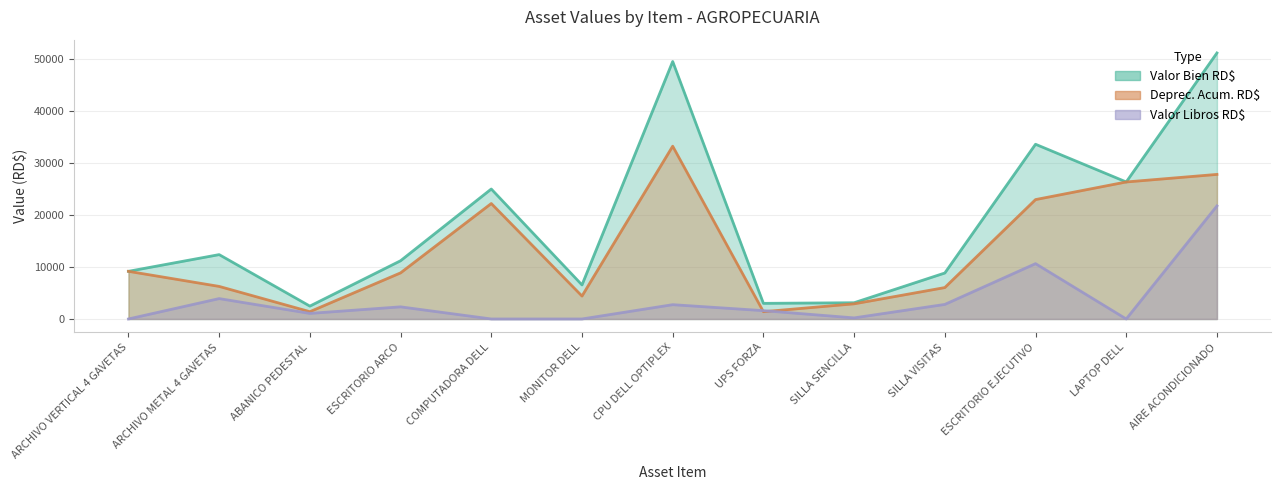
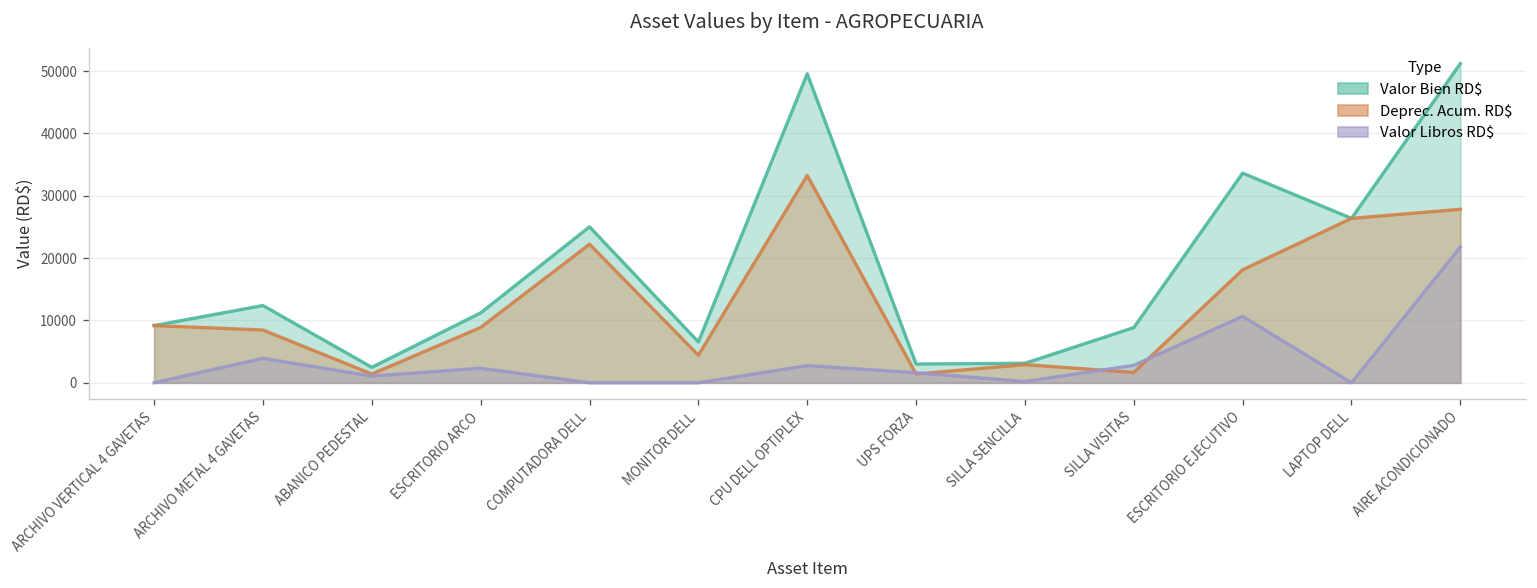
Deprec. Acum. RD$, ARCHIVO METAL 4 GAVETAS: 6000 -> 8000
Deprec. Acum. RD$, SILLA VISITAS: 6000 -> 2000
Deprec. Acum. RD$, ESCRITORIO EJECUTIVO: 23000 -> 18000
